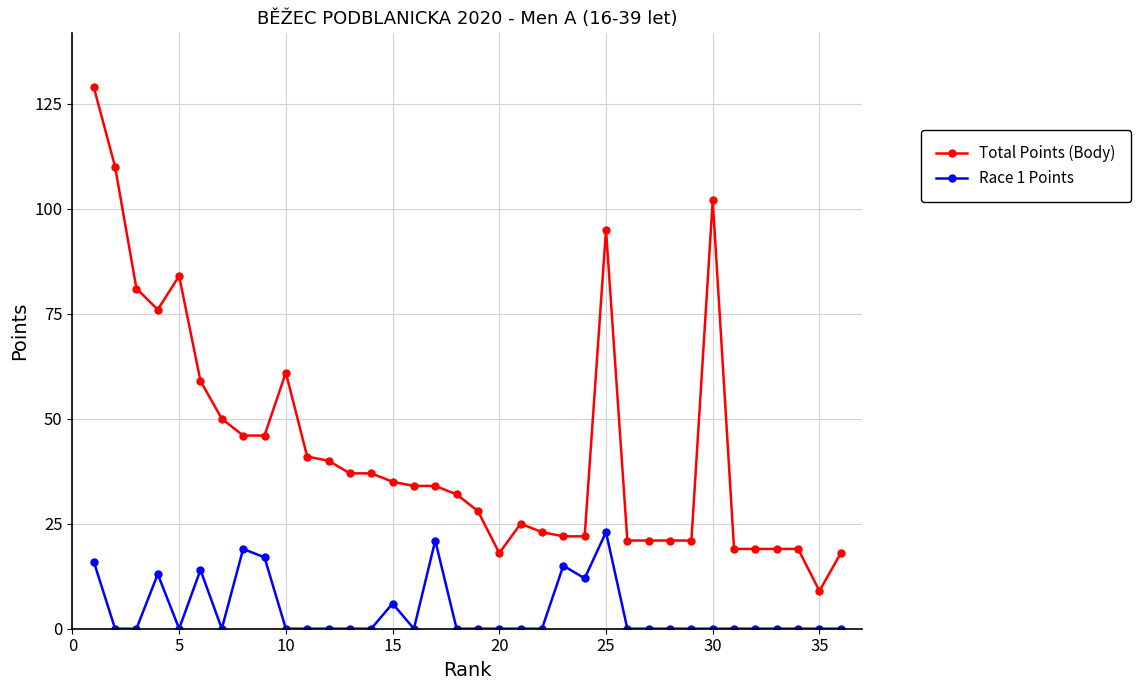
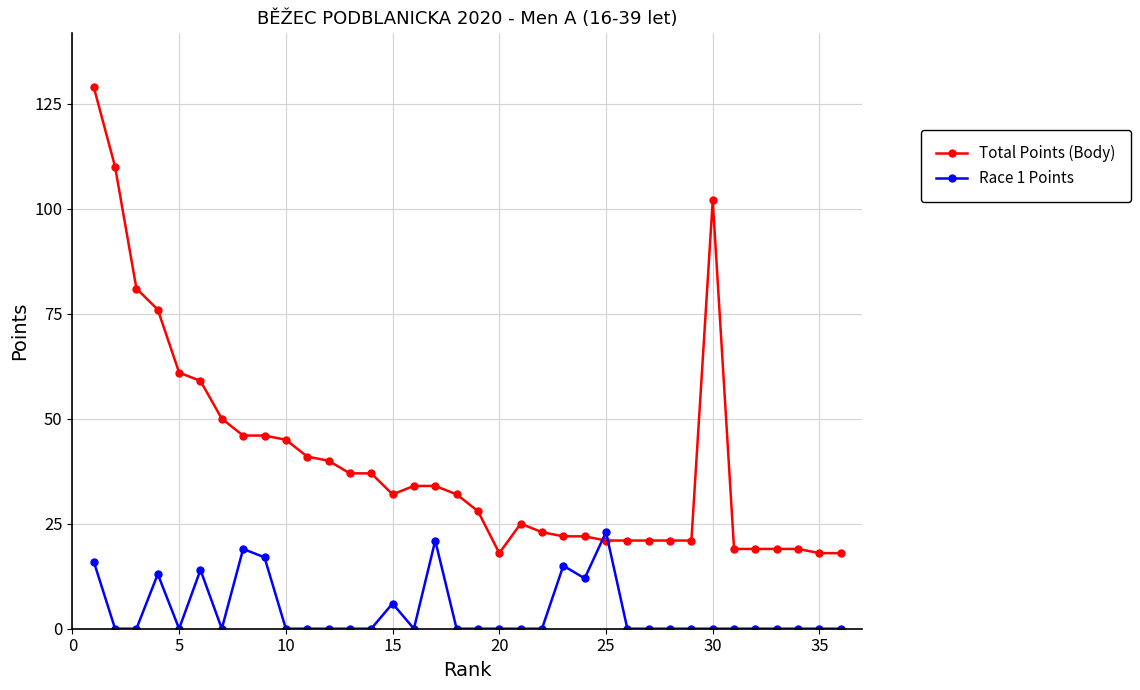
Total Points (Body), 5: 84 -> 61
Total Points (Body), 10: 61 -> 45
Total Points (Body), 15: 35 -> 32
Total Points (Body), 25: 95 -> 21
Total Points (Body), 35: 9 -> 18
